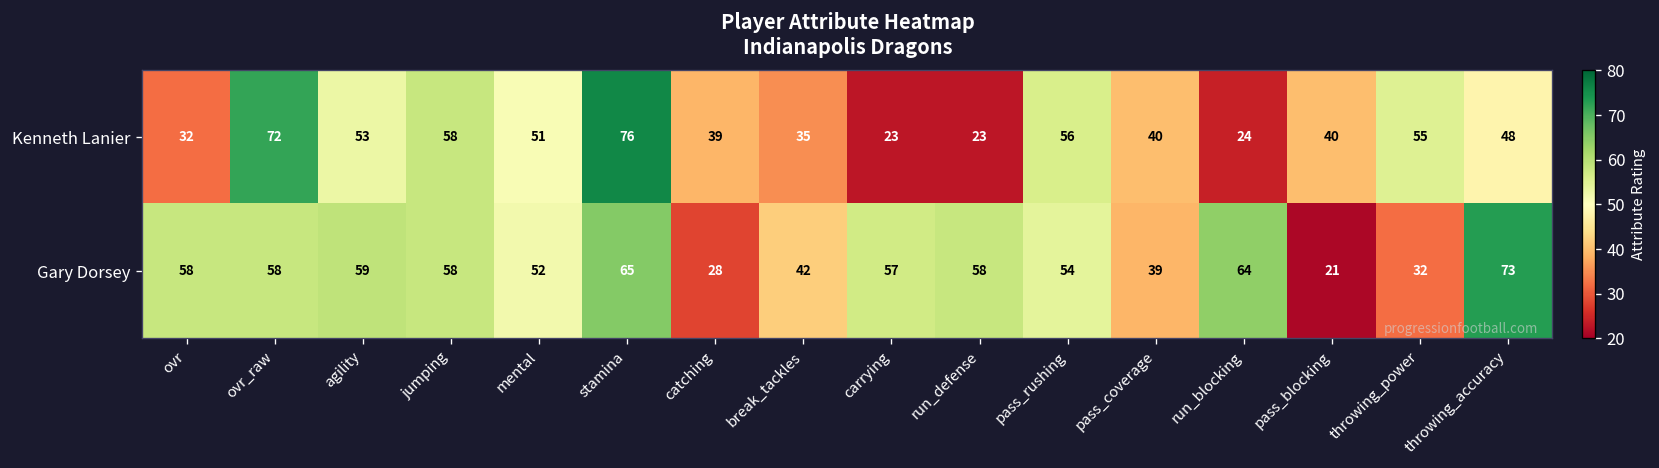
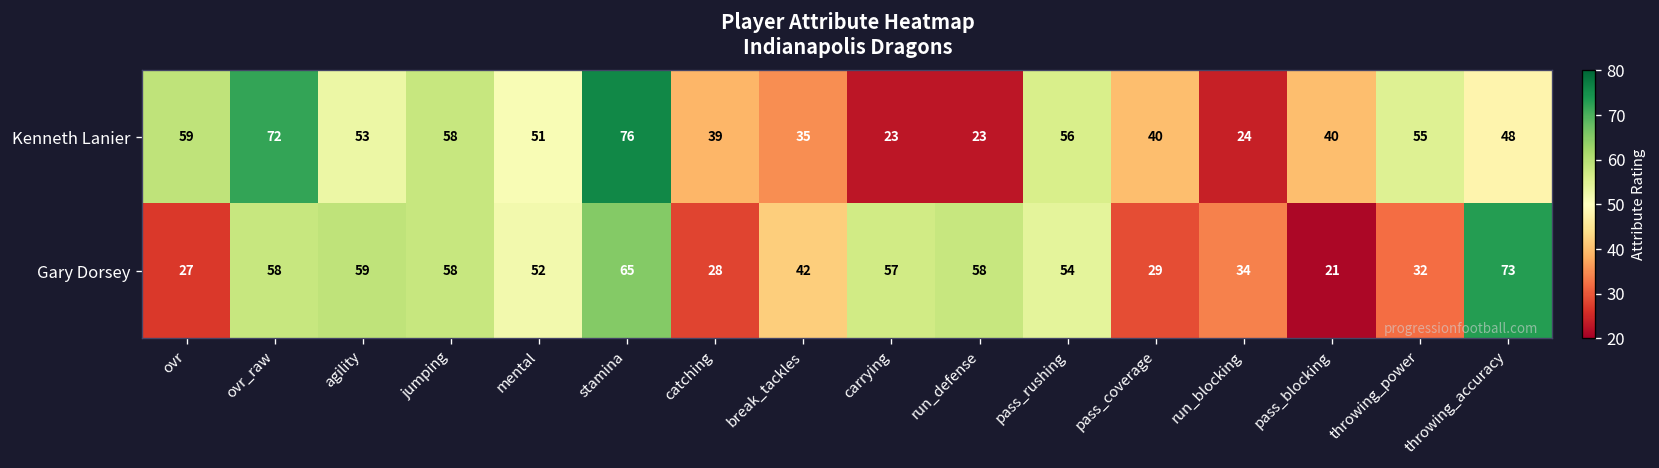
Kenneth Lanier, ovr: 32 -> 59
Gary Dorsey, ovr: 58 -> 27
Gary Dorsey, pass_coverage: 39 -> 29
Gary Dorsey, run_blocking: 64 -> 34
